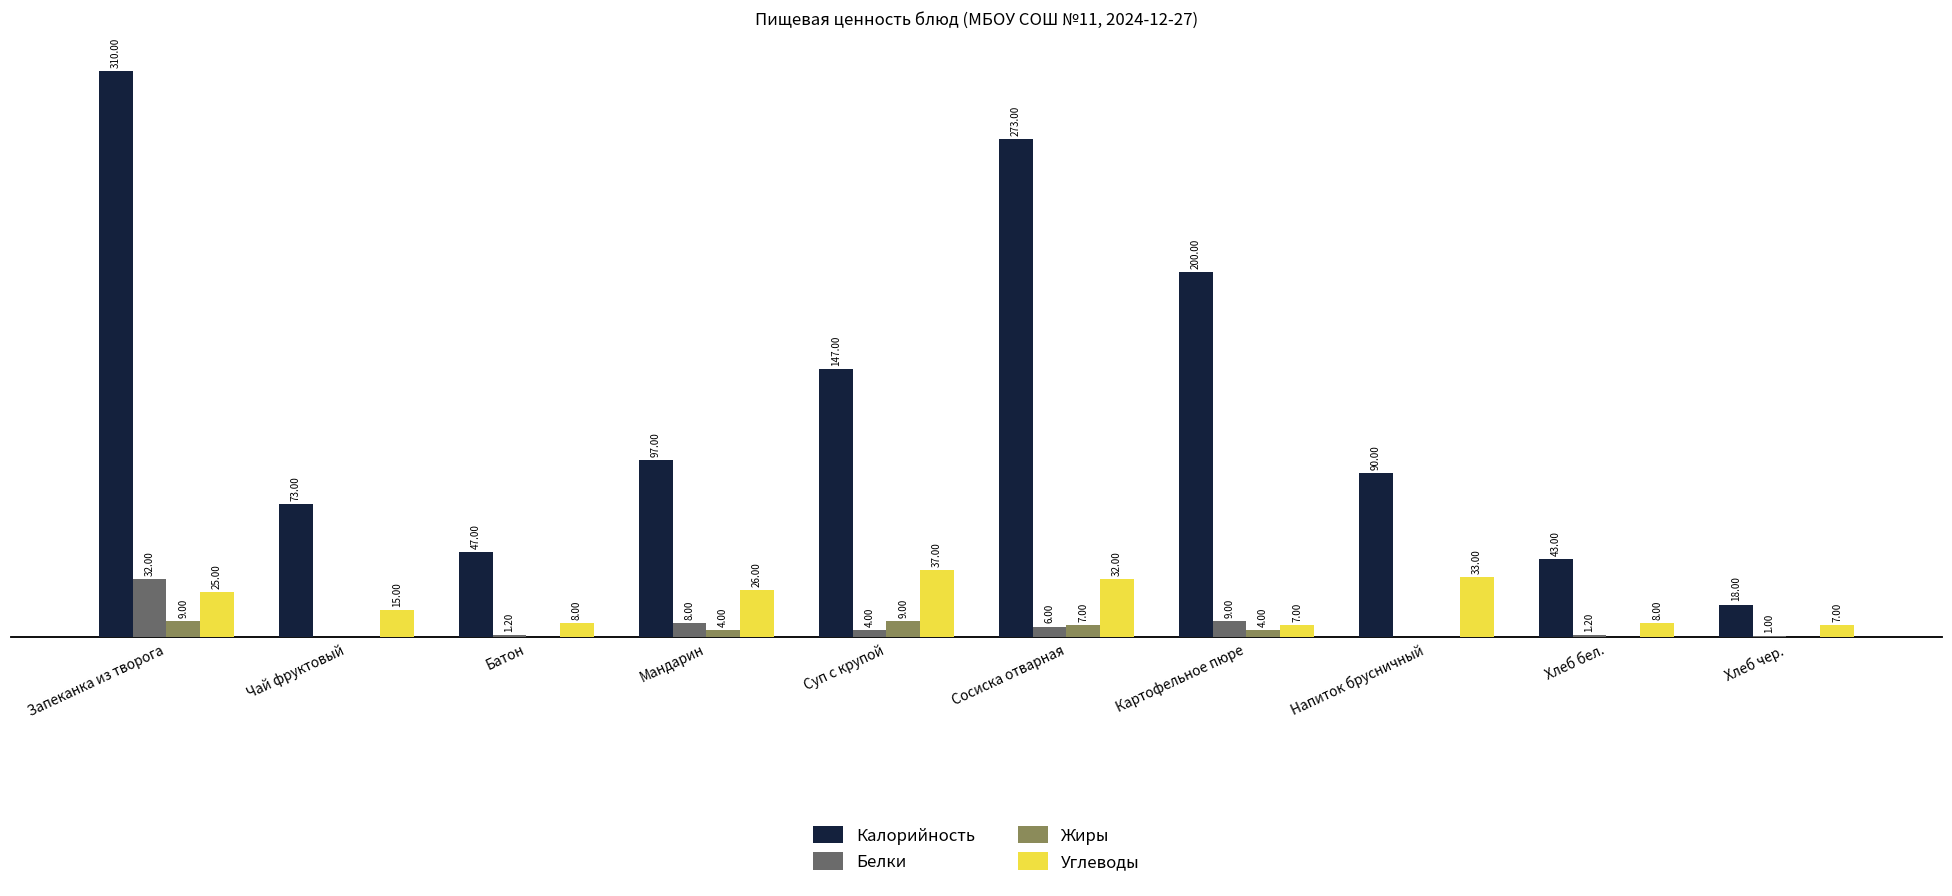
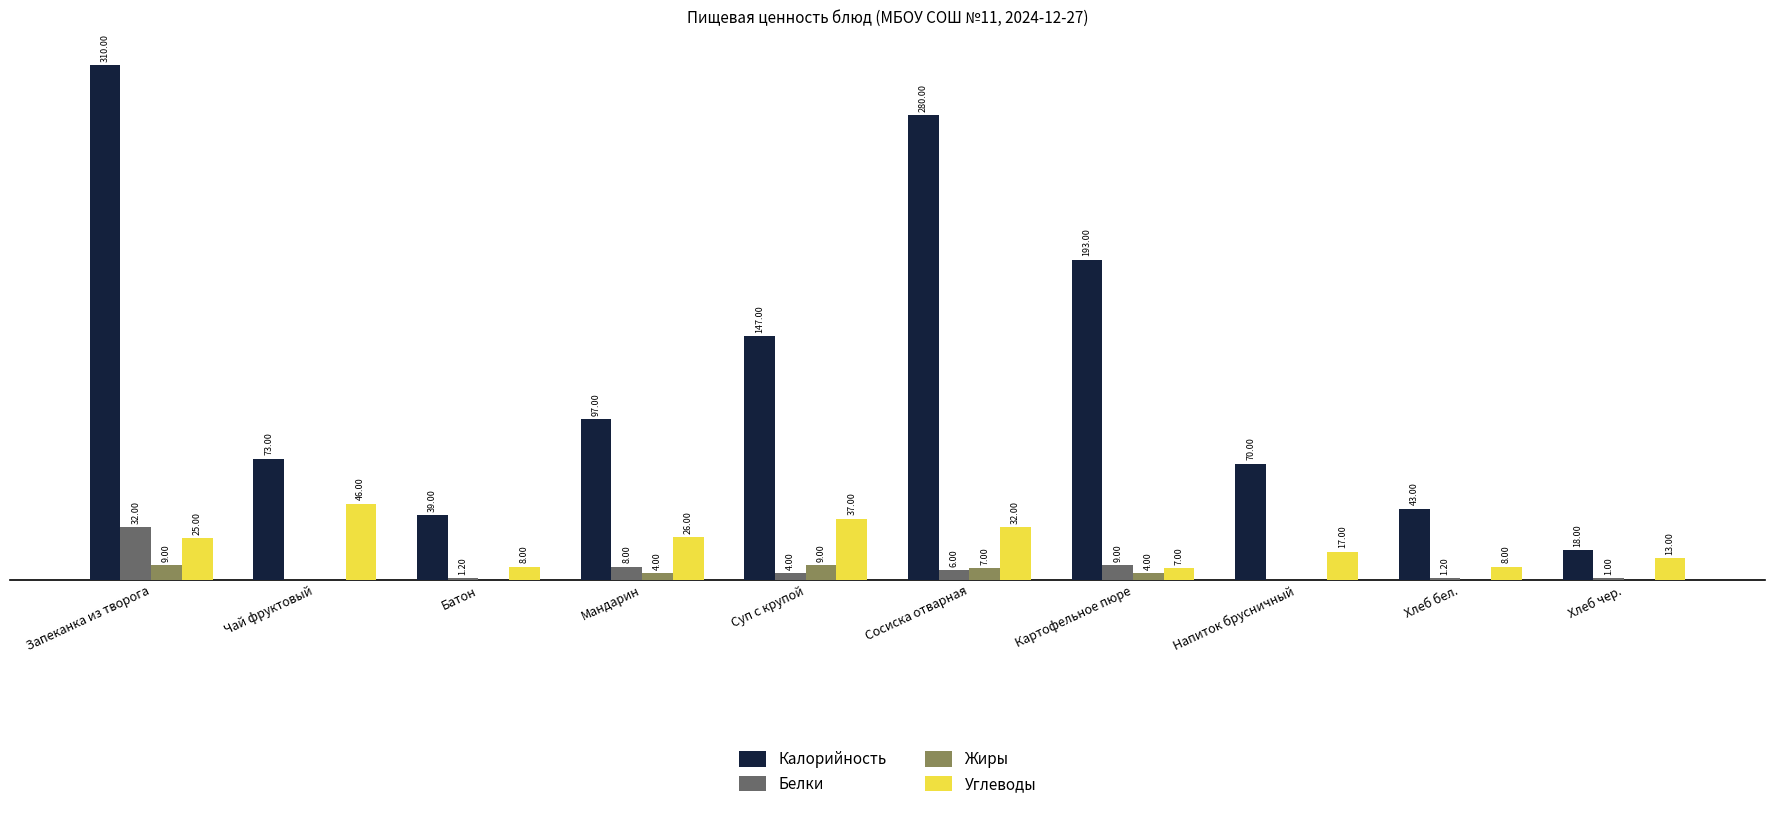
Углеводы, Чай фруктовый: 15.00 -> 46.00
Калорийность, Батон: 47.00 -> 39.00
Калорийность, Сосиска отварная: 273.00 -> 280.00
Калорийность, Картофельное пюре: 200.00 -> 193.00
Калорийность, Напиток брусничный: 90.00 -> 70.00
Углеводы, Напиток брусничный: 33.00 -> 17.00
Углеводы, Хлеб чер.: 7.00 -> 13.00
